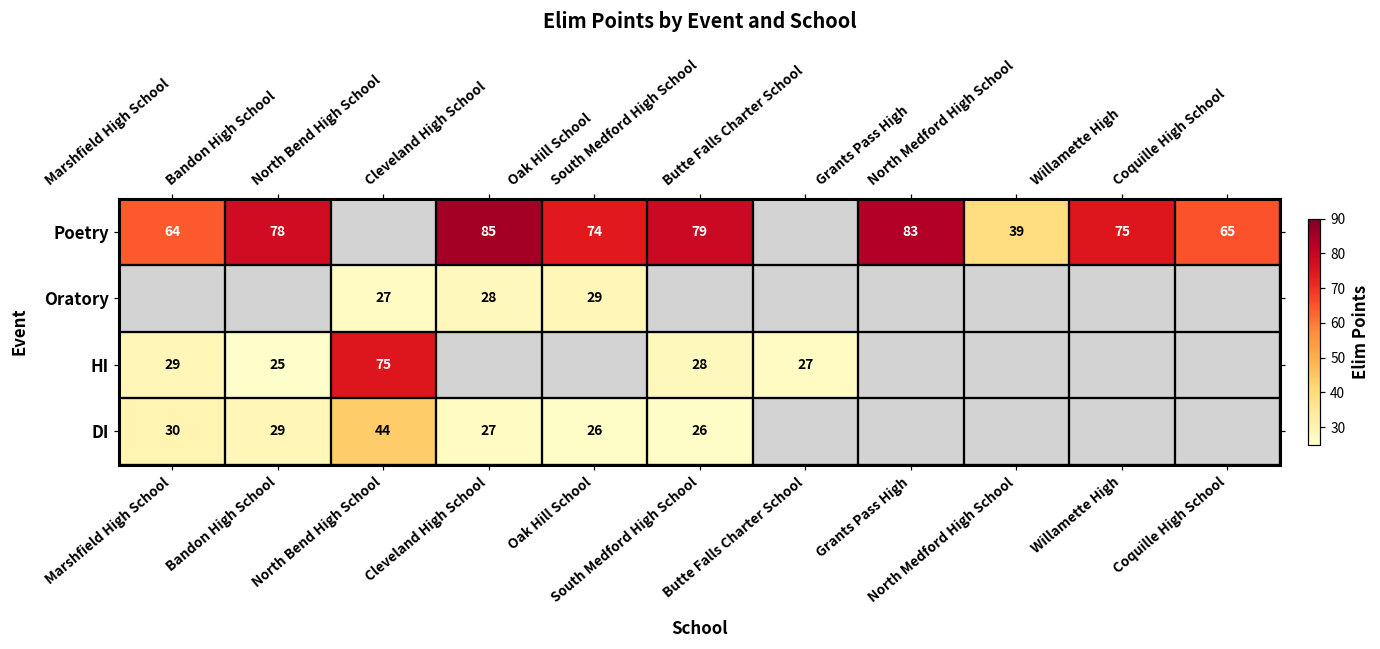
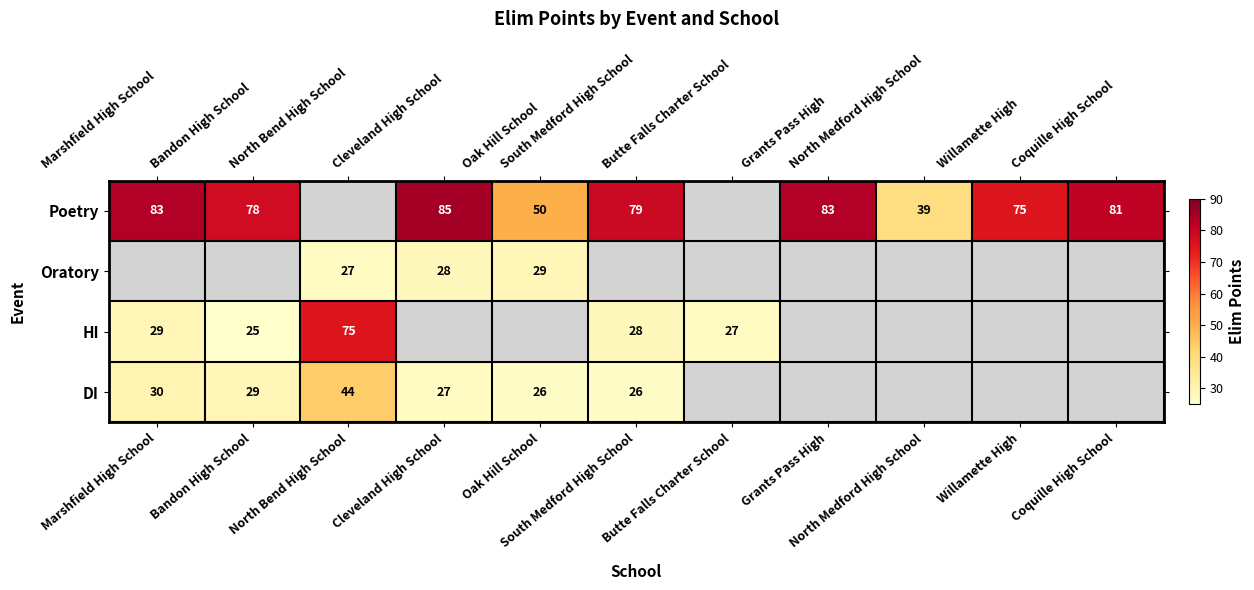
Poetry, Marshfield High School: 64 -> 83
Poetry, Oak Hill School: 74 -> 50
Poetry, Coquille High School: 65 -> 81
